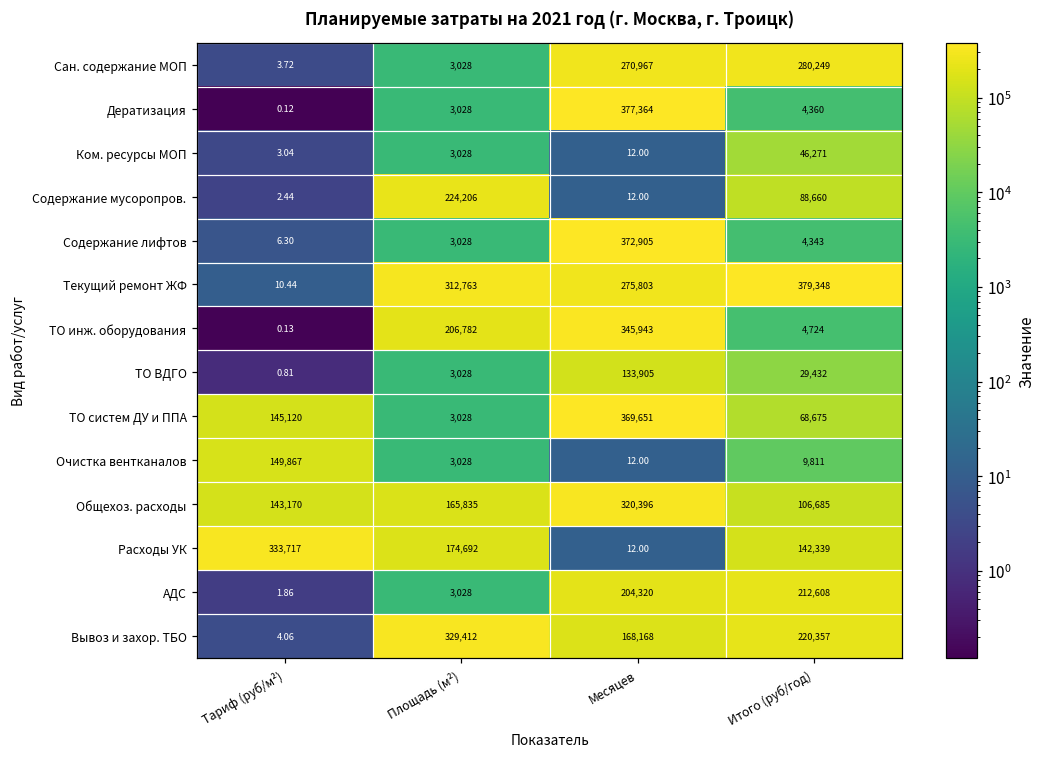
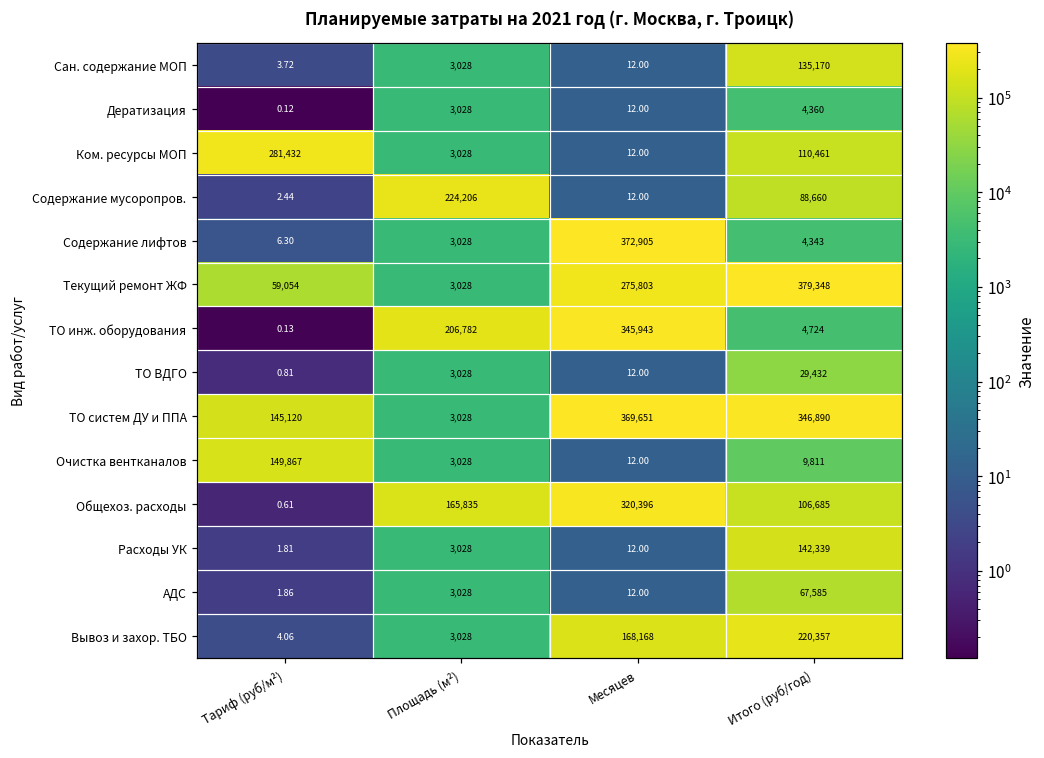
Сан. содержание МОП, Месяцев: 270,967 -> 12.00
Сан. содержание МОП, Итого (руб/год): 280,249 -> 135,170
Дератизация, Месяцев: 377,364 -> 12.00
Ком. ресурсы МОП, Тариф (руб/м²): 3.04 -> 281,432
Ком. ресурсы МОП, Итого (руб/год): 46,271 -> 110,461
Текущий ремонт ЖФ, Тариф (руб/м²): 10.44 -> 59,054
Текущий ремонт ЖФ, Площадь (м²): 312,763 -> 3,028
ТО ВДГО, Месяцев: 133,905 -> 12.00
ТО систем ДУ и ППА, Итого (руб/год): 68,675 -> 346,890
Общехоз. расходы, Тариф (руб/м²): 143,170 -> 0.61
Расходы УК, Тариф (руб/м²): 333,717 -> 1.81
Расходы УК, Площадь (м²): 174,692 -> 3,028
АДС, Месяцев: 204,320 -> 12.00
АДС, Итого (руб/год): 212,608 -> 67,585
Вывоз и захор. ТБО, Площадь (м²): 329,412 -> 3,028
